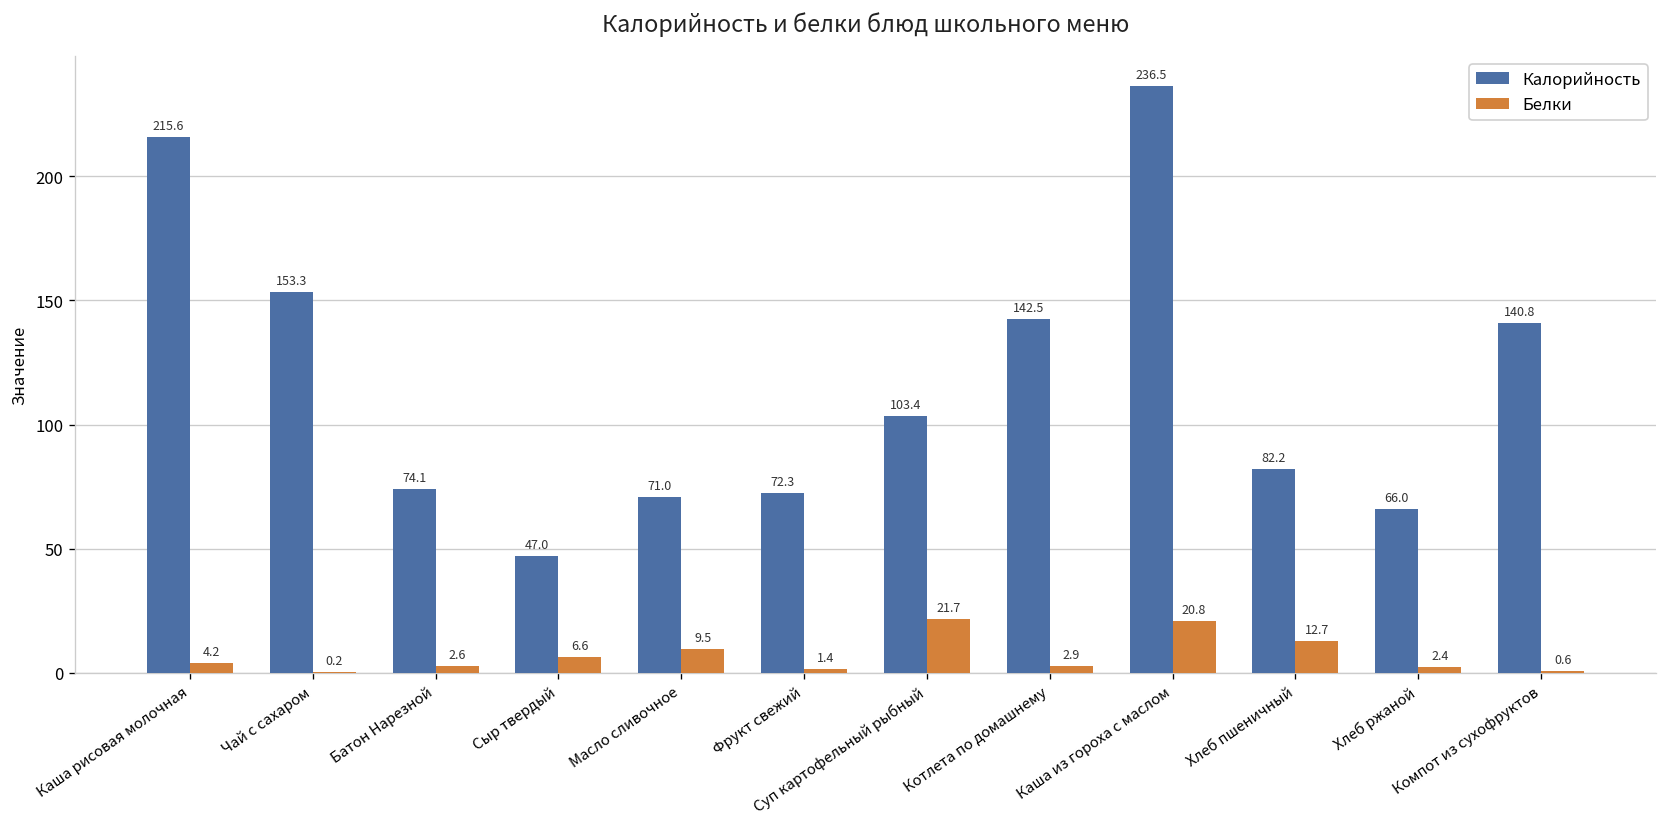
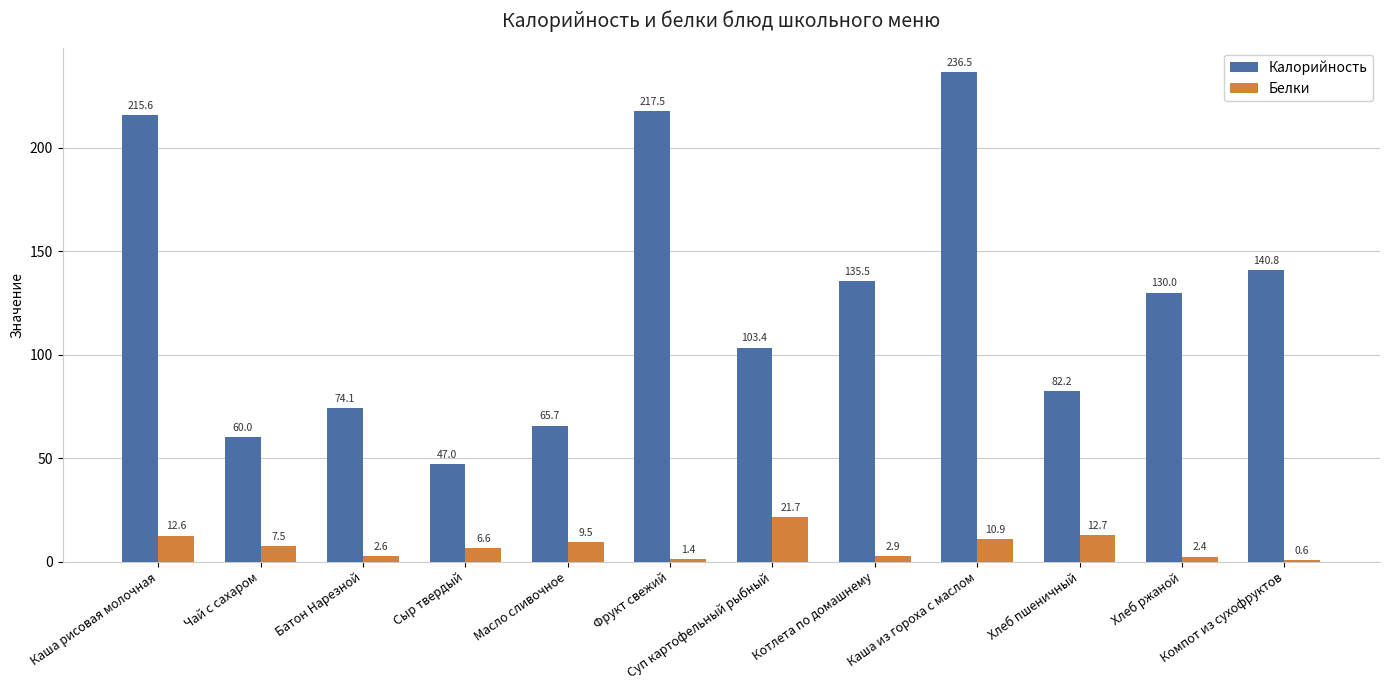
Белки, Каша рисовая молочная: 4.2 -> 12.6
Калорийность, Чай с сахаром: 153.3 -> 60.0
Белки, Чай с сахаром: 0.2 -> 7.5
Калорийность, Масло сливочное: 71.0 -> 65.7
Калорийность, Фрукт свежий: 72.3 -> 217.5
Калорийность, Котлета по домашнему: 142.5 -> 135.5
Белки, Каша из гороха с маслом: 20.8 -> 10.9
Калорийность, Хлеб ржаной: 66.0 -> 130.0
